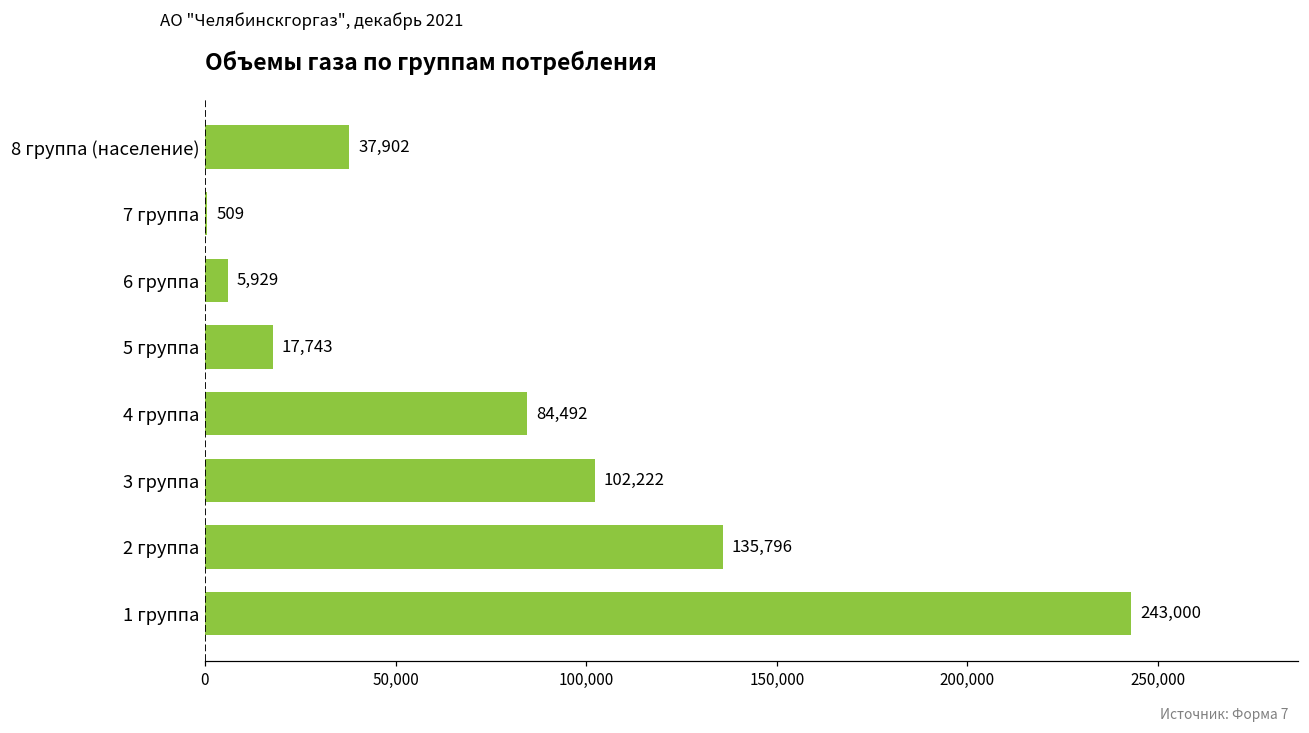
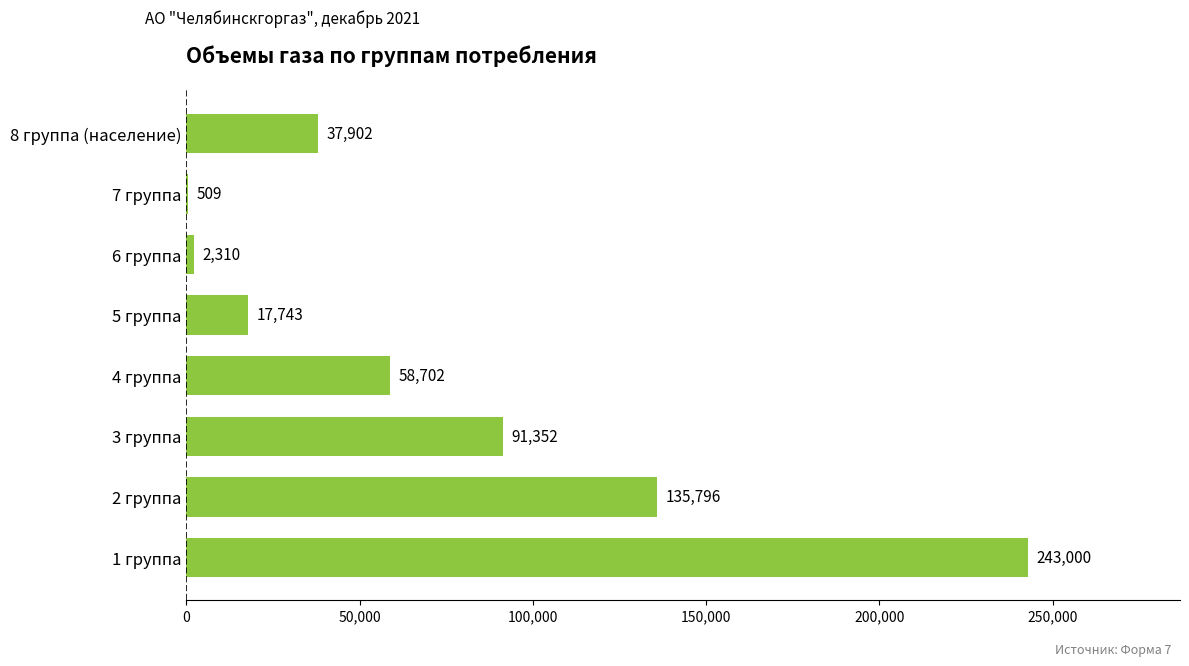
6 группа: 5,929 -> 2,310
4 группа: 84,492 -> 58,702
3 группа: 102,222 -> 91,352
